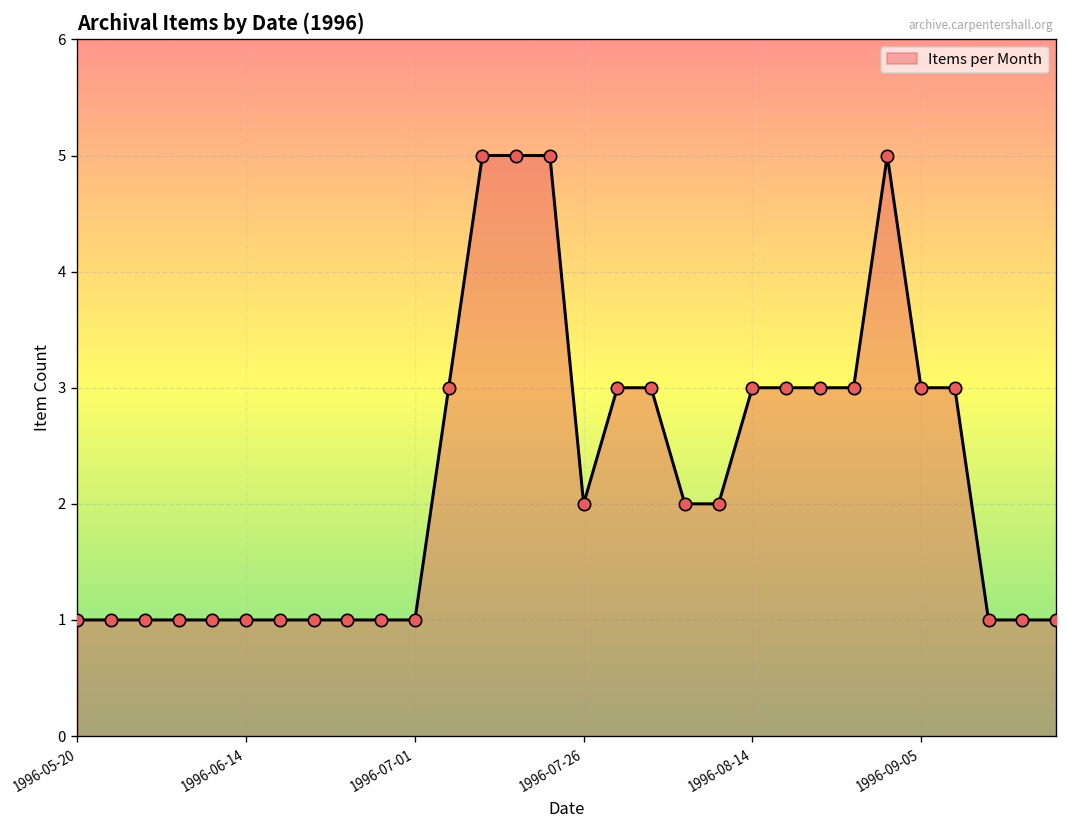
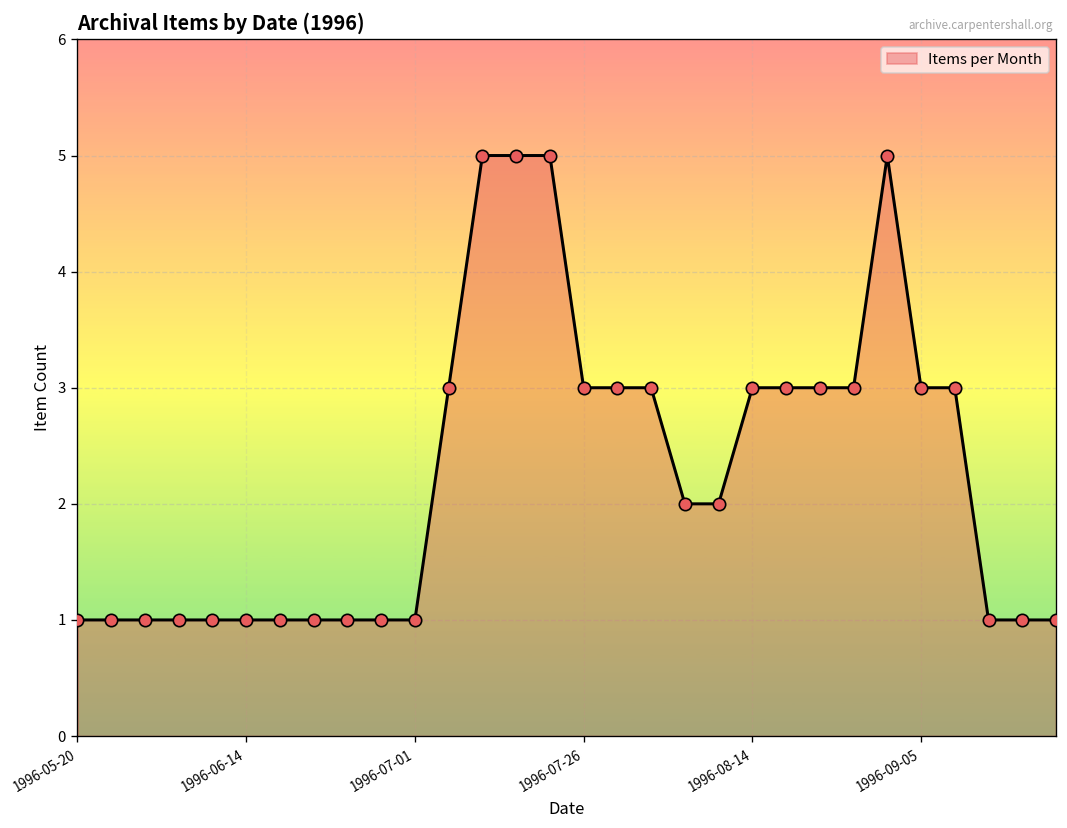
1996-07-26: 2 -> 3
